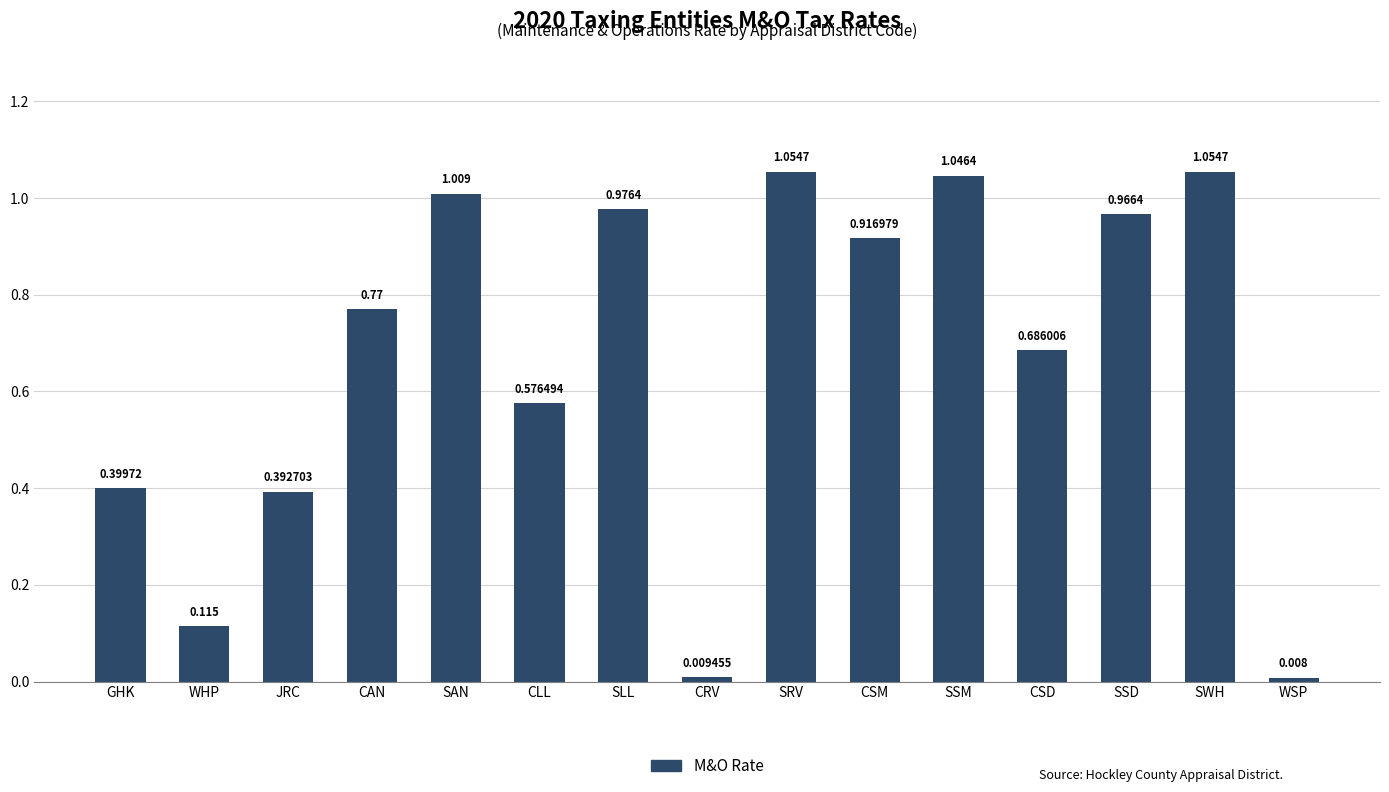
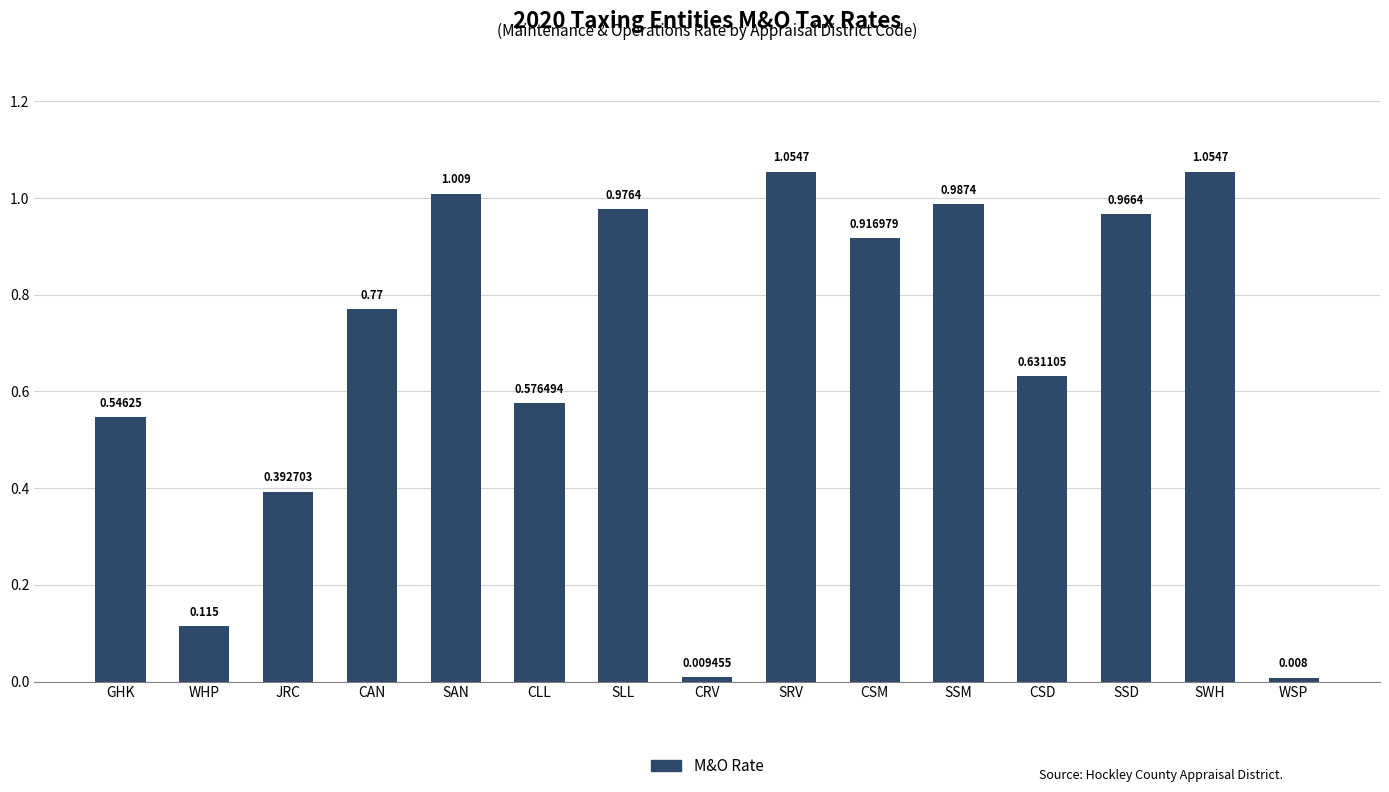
GHK: 0.39972 -> 0.54625
SSM: 1.0464 -> 0.9874
CSD: 0.686006 -> 0.631105
